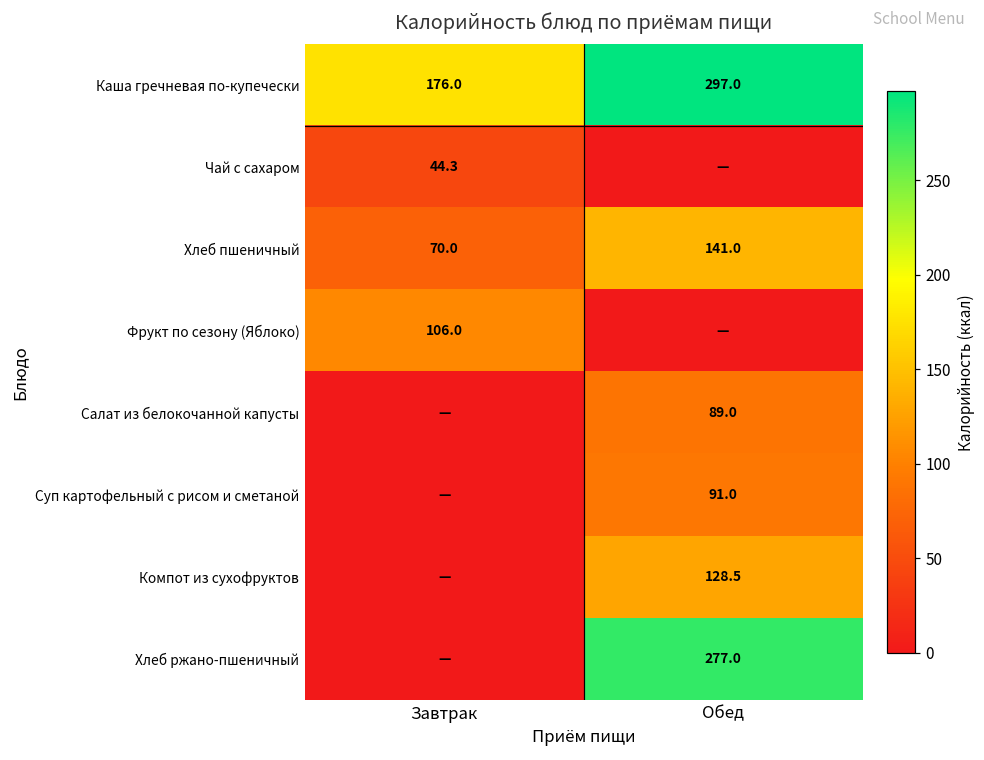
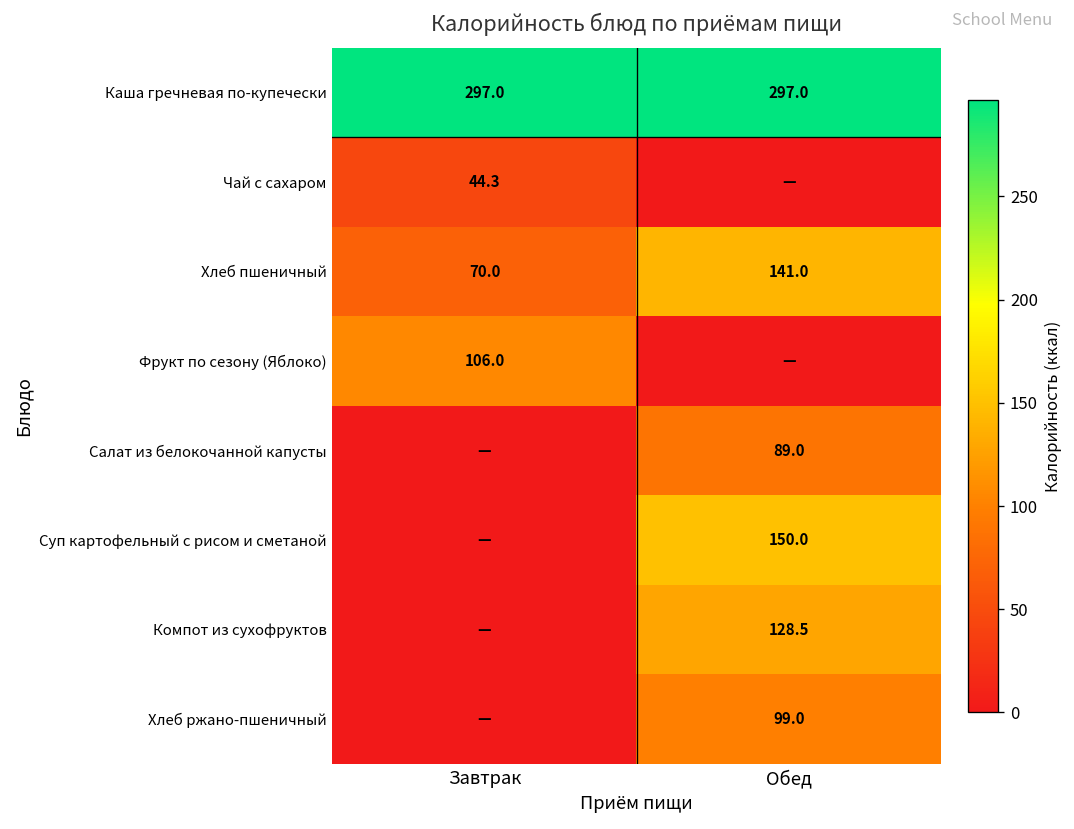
Каша гречневая по-купечески, Завтрак: 176.0 -> 297.0
Суп картофельный с рисом и сметаной, Обед: 91.0 -> 150.0
Хлеб ржано-пшеничный, Обед: 277.0 -> 99.0
